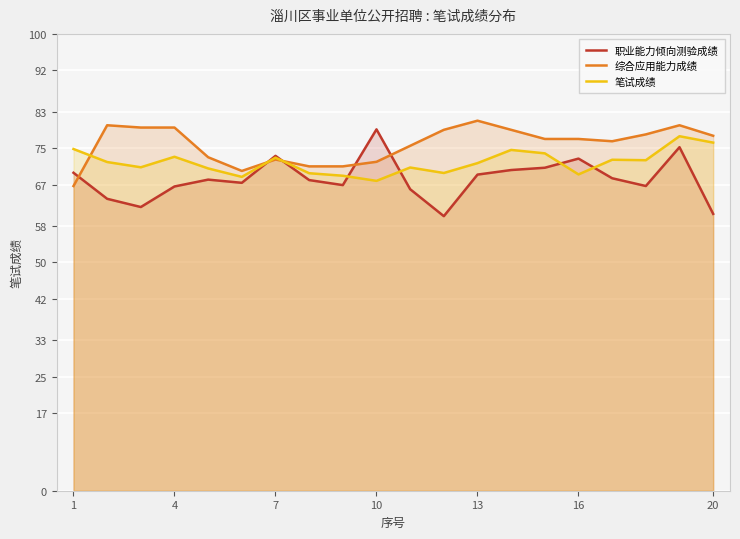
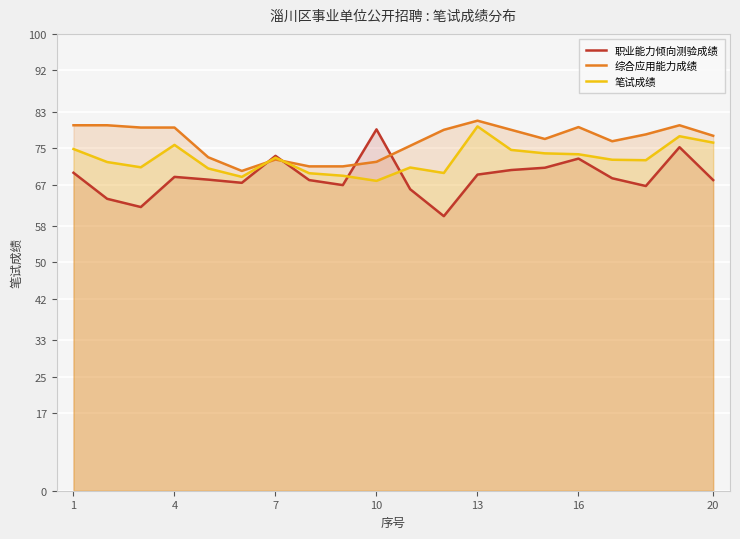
综合应用能力成绩, 1: 67 -> 80
职业能力倾向测验成绩, 4: 67 -> 69
笔试成绩, 4: 73 -> 76
笔试成绩, 13: 72 -> 80
综合应用能力成绩, 16: 77 -> 80
笔试成绩, 16: 69 -> 74
职业能力倾向测验成绩, 20: 61 -> 68
